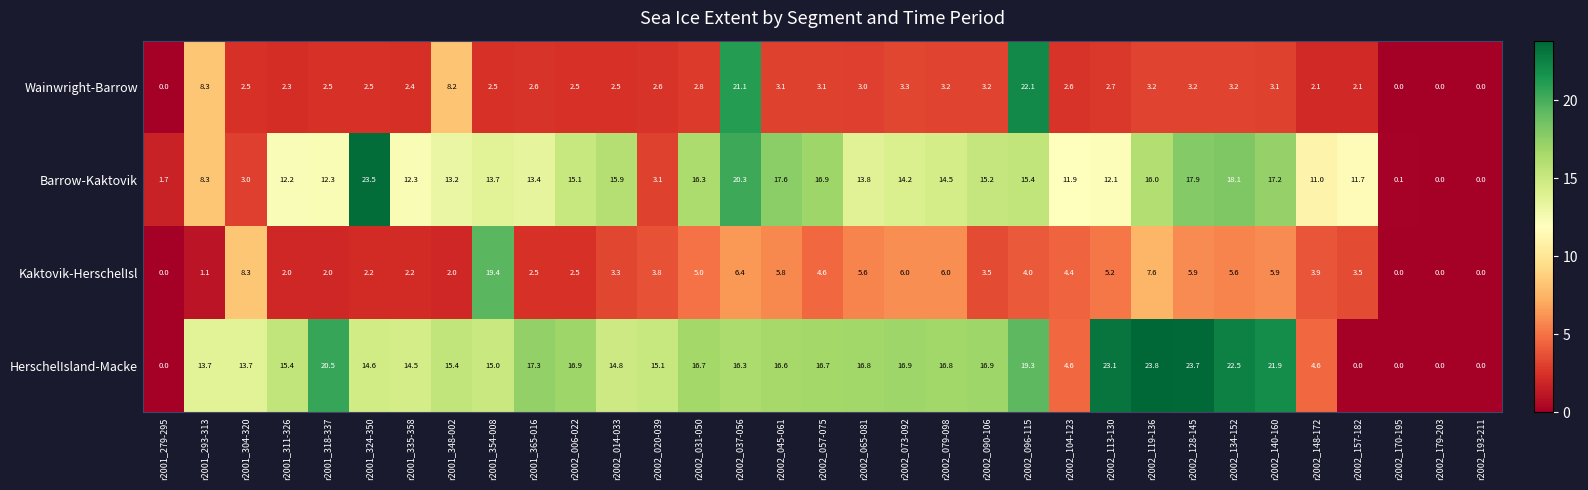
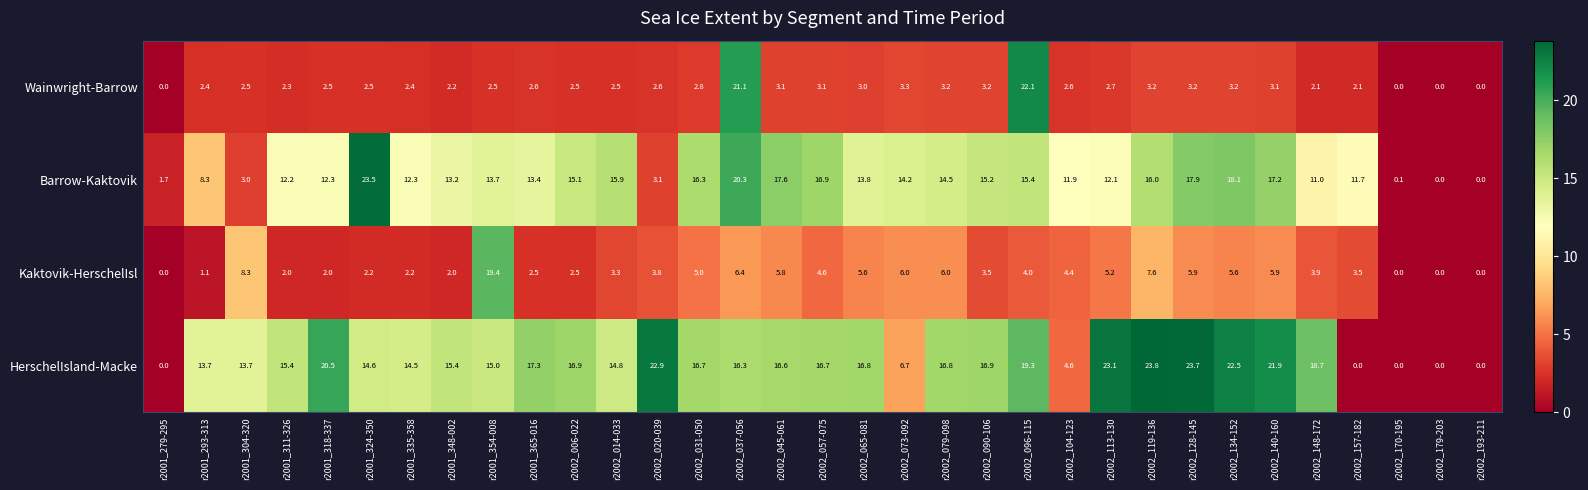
Wainwright-Barrow, r2001_293-313: 8.3 -> 2.4
Wainwright-Barrow, r2001_348-002: 8.2 -> 2.2
HerschelIsland-Macke, r2002_020-039: 15.1 -> 22.9
HerschelIsland-Macke, r2002_073-092: 16.9 -> 6.7
HerschelIsland-Macke, r2002_148-172: 4.6 -> 18.7
